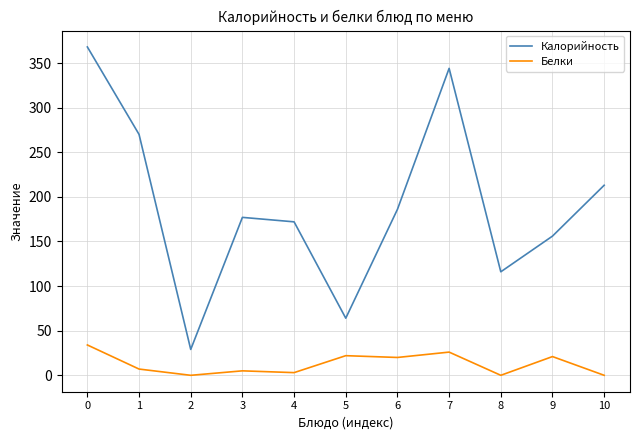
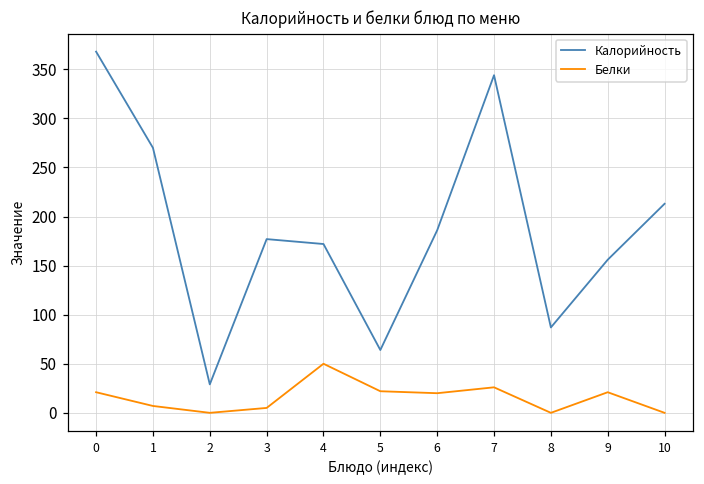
Белки, 0: 30 -> 20
Белки, 4: 0 -> 50
Калорийность, 8: 120 -> 90
